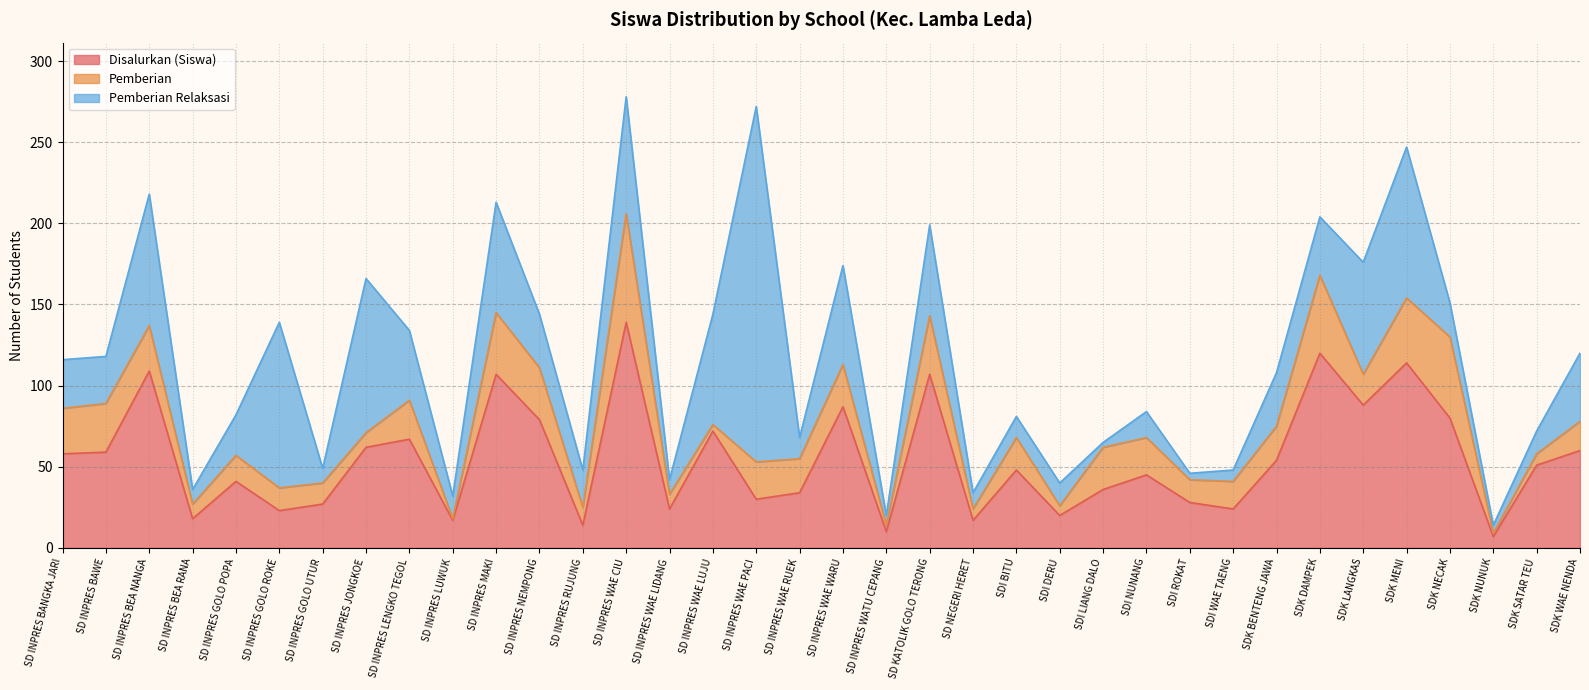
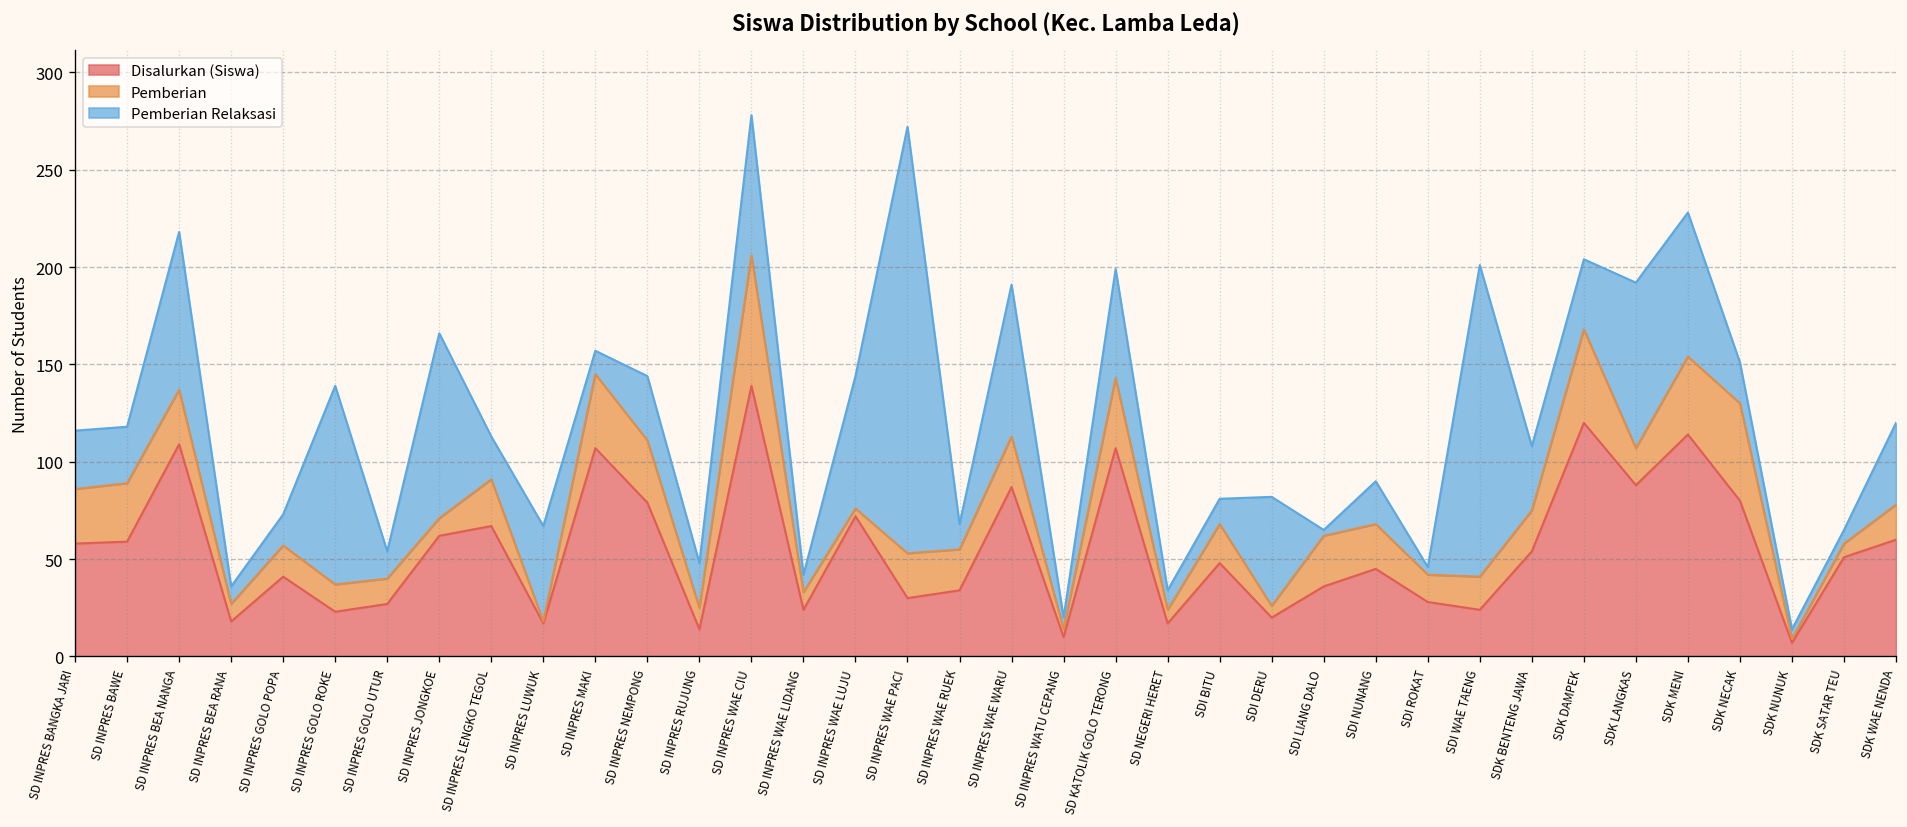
Pemberian Relaksasi, SD INPRES GOLO POPA: 25 -> 16
Pemberian Relaksasi, SD INPRES GOLO UTUR: 9 -> 14
Pemberian Relaksasi, SD INPRES LENGKO TEGOL: 43 -> 22
Pemberian Relaksasi, SD INPRES LUWUK: 14 -> 49
Pemberian Relaksasi, SD INPRES MAKI: 68 -> 12
Pemberian Relaksasi, SD INPRES WAE WARU: 61 -> 78
Pemberian Relaksasi, SDI DERU: 14 -> 56
Pemberian Relaksasi, SDI NUNANG: 16 -> 22
Pemberian Relaksasi, SDI WAE TAENG: 7 -> 160
Pemberian Relaksasi, SDK LANGKAS: 69 -> 85
Pemberian Relaksasi, SDK MENI: 93 -> 74
Pemberian Relaksasi, SDK SATAR TEU: 14 -> 7
